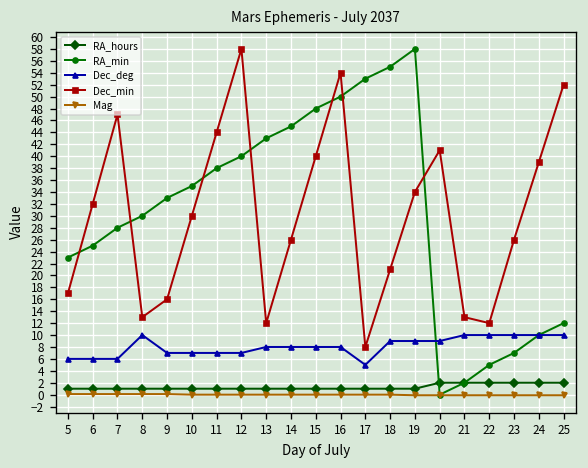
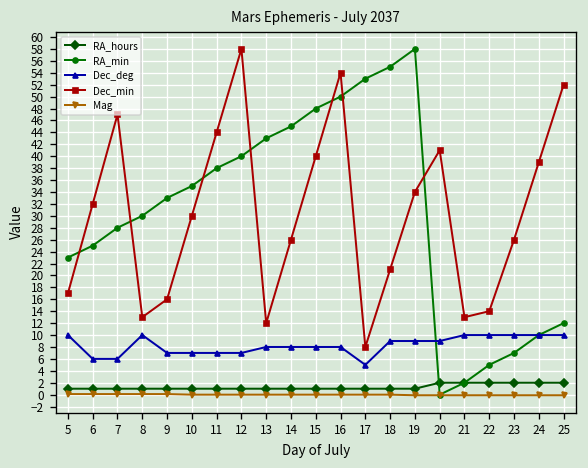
Dec_deg, 5: 6 -> 10
Dec_min, 22: 12 -> 14
